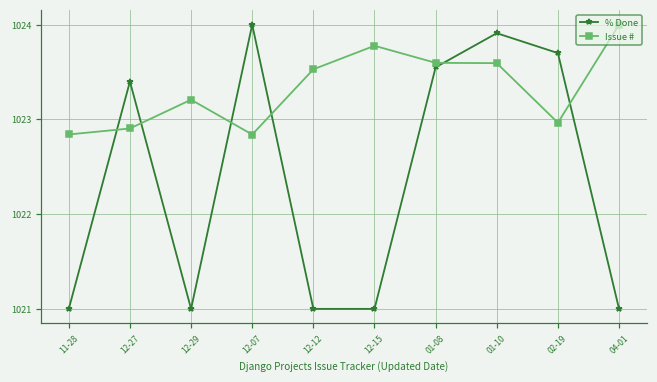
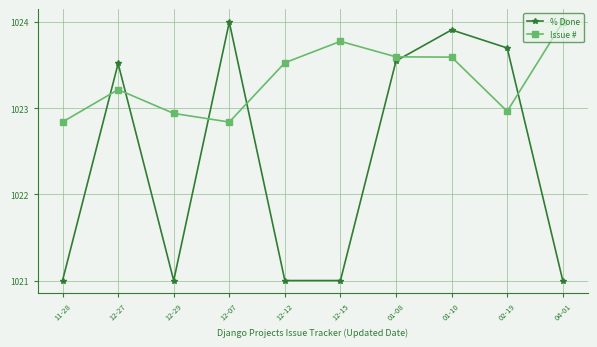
% Done, 12-27: 1023.4 -> 1023.5
Issue #, 12-27: 1022.9 -> 1023.2
Issue #, 12-29: 1023.2 -> 1022.9
